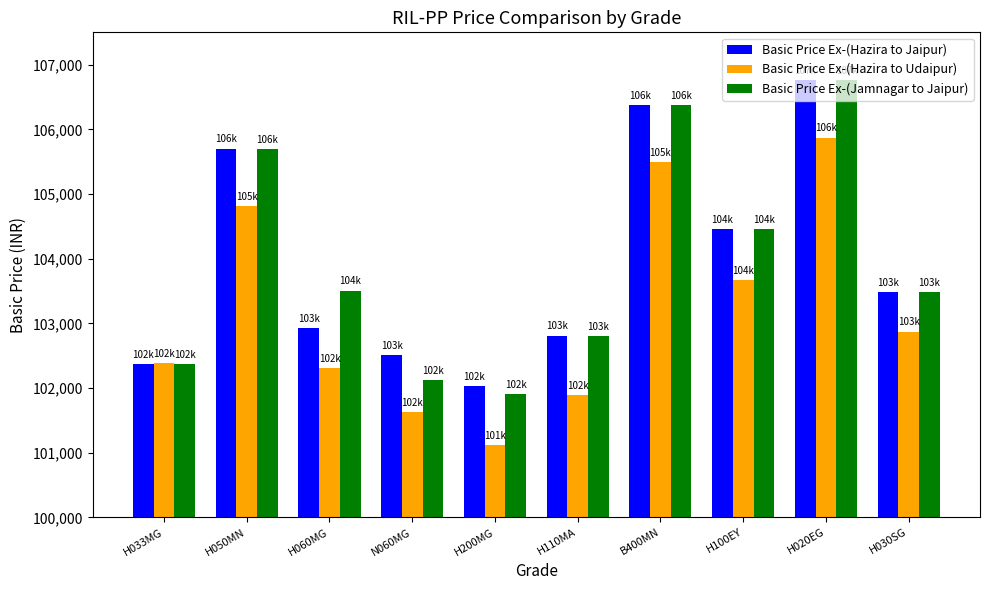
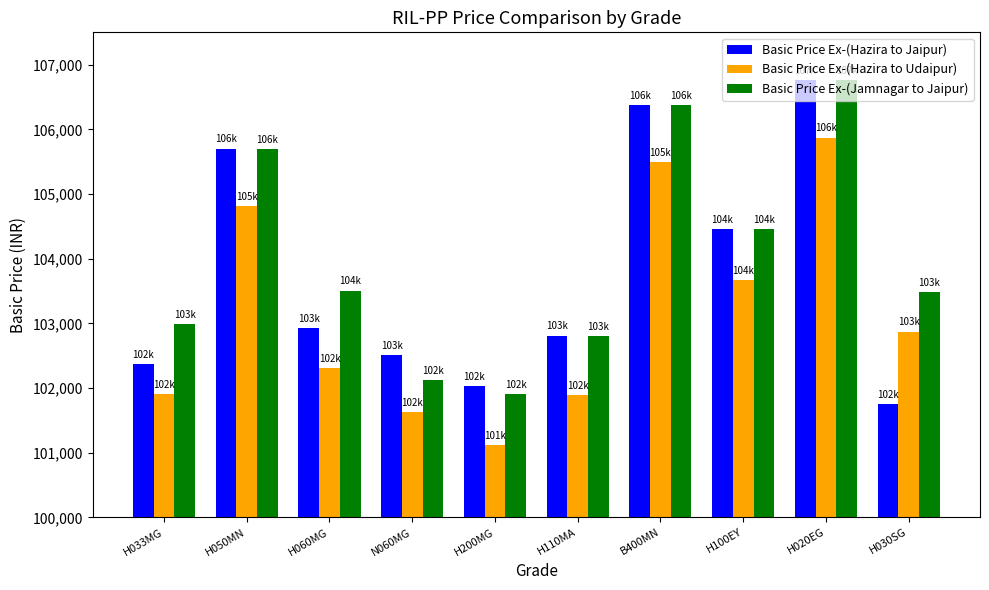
Basic Price Ex-(Hazira to Udaipur), H033MG: 102,400 -> 101,900
Basic Price Ex-(Jamnagar to Jaipur), H033MG: 102k -> 103k
Basic Price Ex-(Hazira to Jaipur), H030SG: 103k -> 102k
